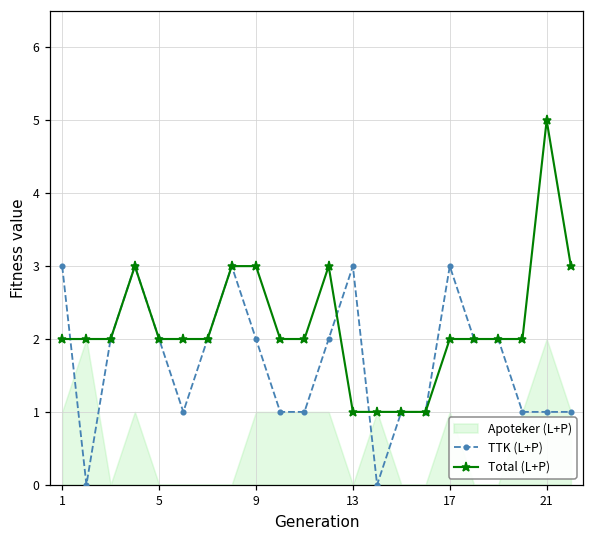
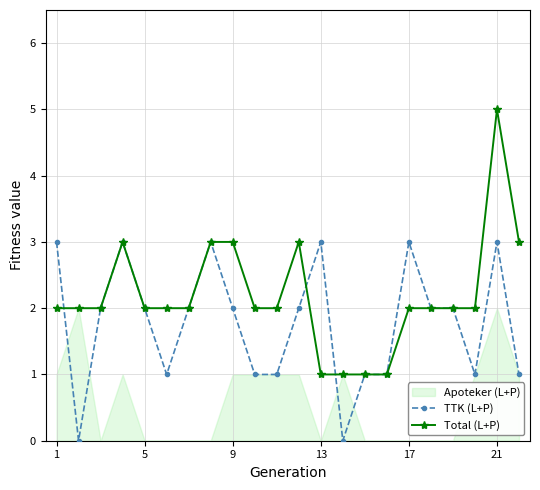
Apoteker (L+P), 17: 1 -> 0
TTK (L+P), 21: 1 -> 3
